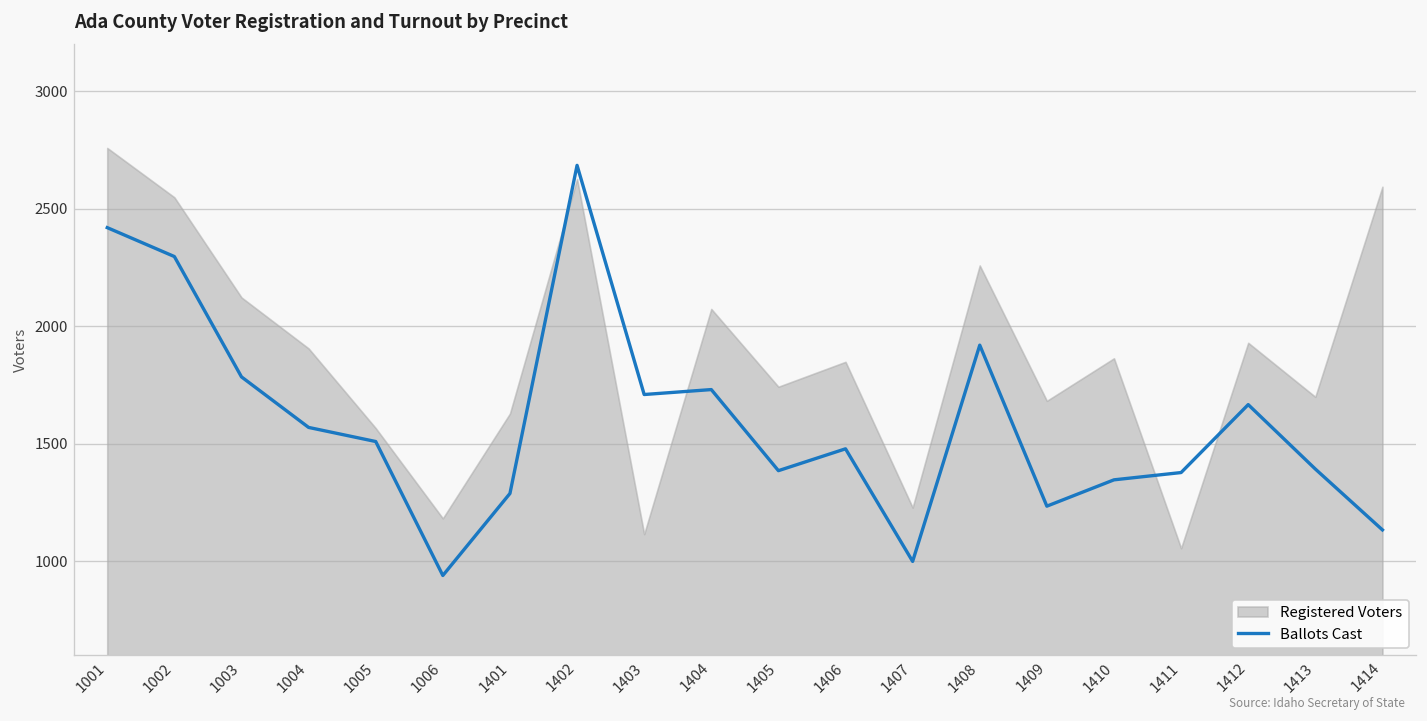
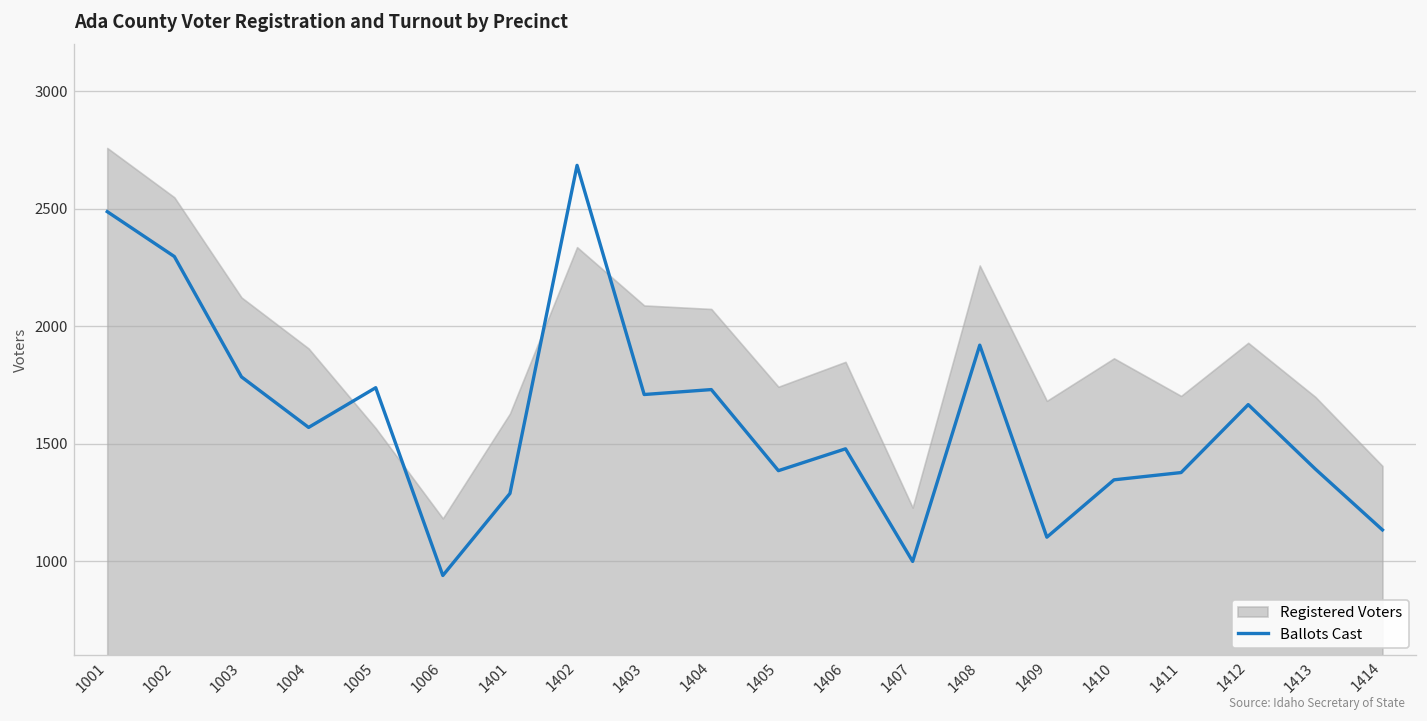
Ballots Cast, 1001: 2420 -> 2490
Ballots Cast, 1005: 1510 -> 1740
Registered Voters, 1402: 2630 -> 2340
Registered Voters, 1403: 1120 -> 2090
Ballots Cast, 1409: 1230 -> 1100
Registered Voters, 1411: 1060 -> 1700
Registered Voters, 1414: 2590 -> 1410
